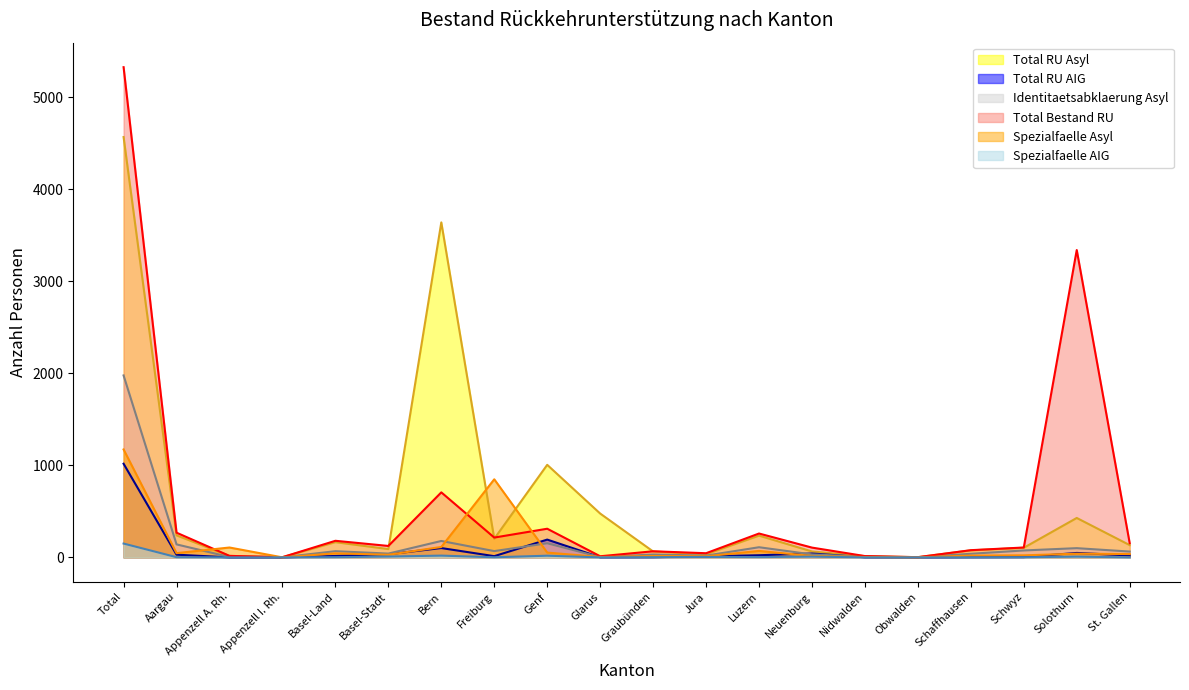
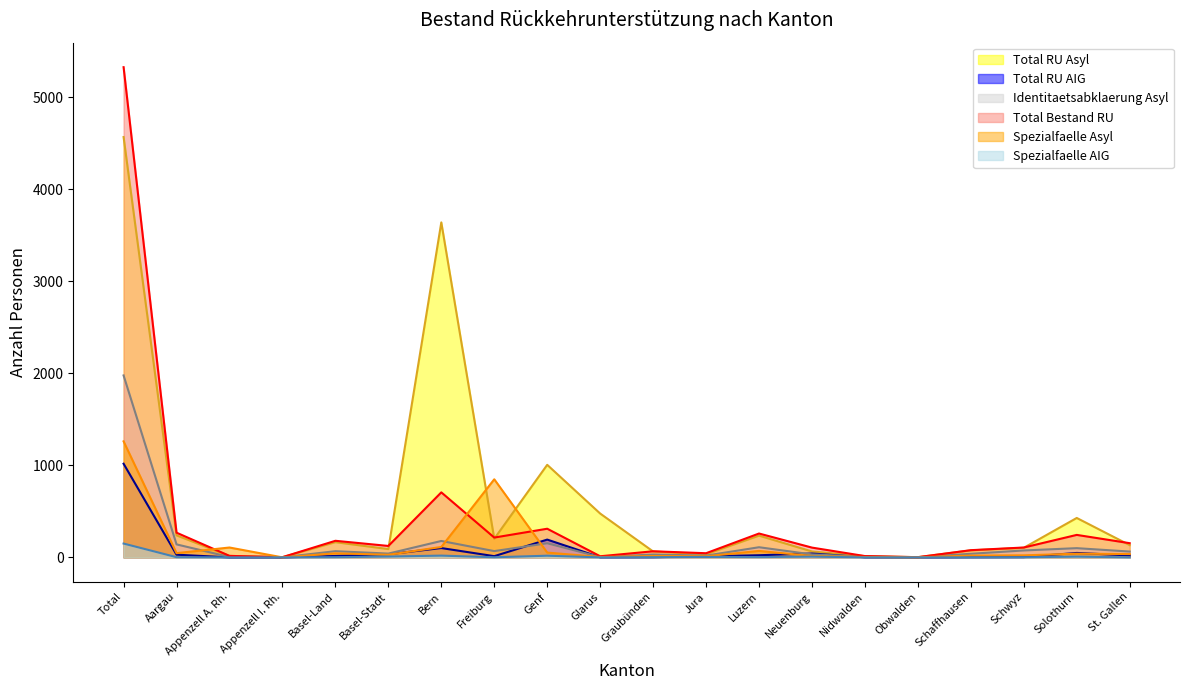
Spezialfaelle Asyl, Total: 1200 -> 1300
Total Bestand RU, Solothurn: 3300 -> 200
